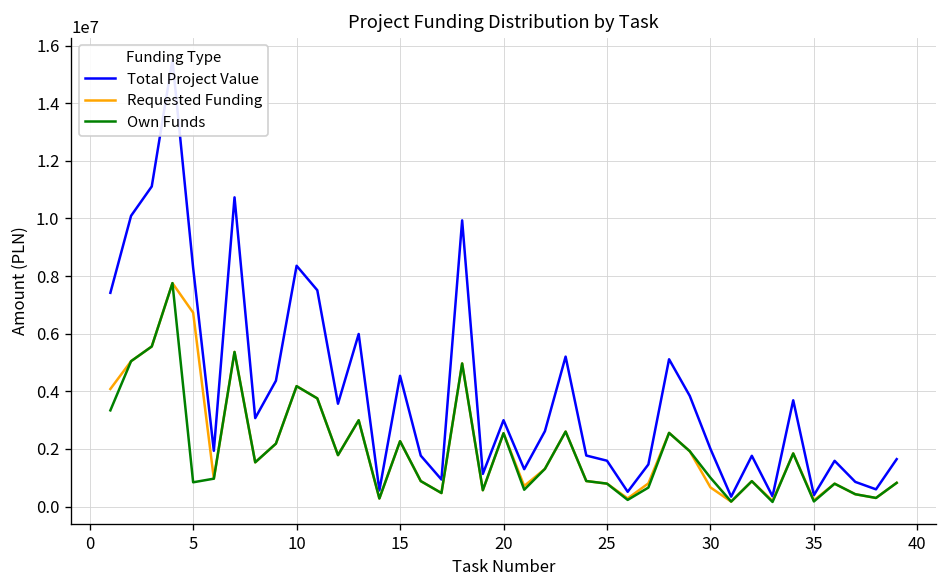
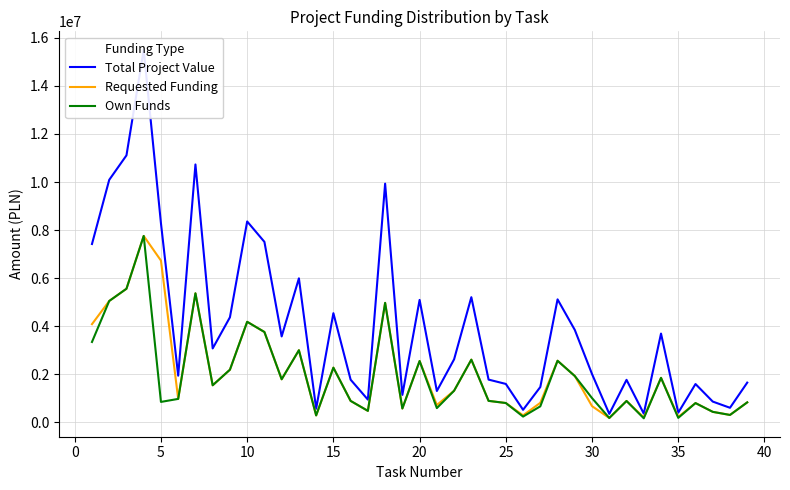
Total Project Value, 20: 3000000 -> 5100000
